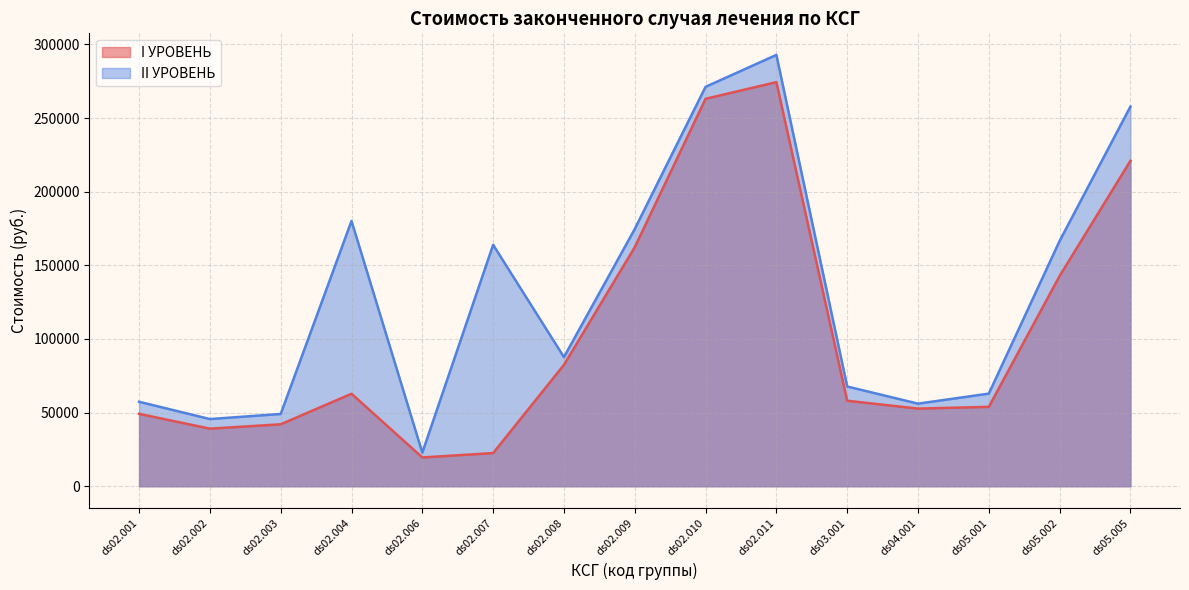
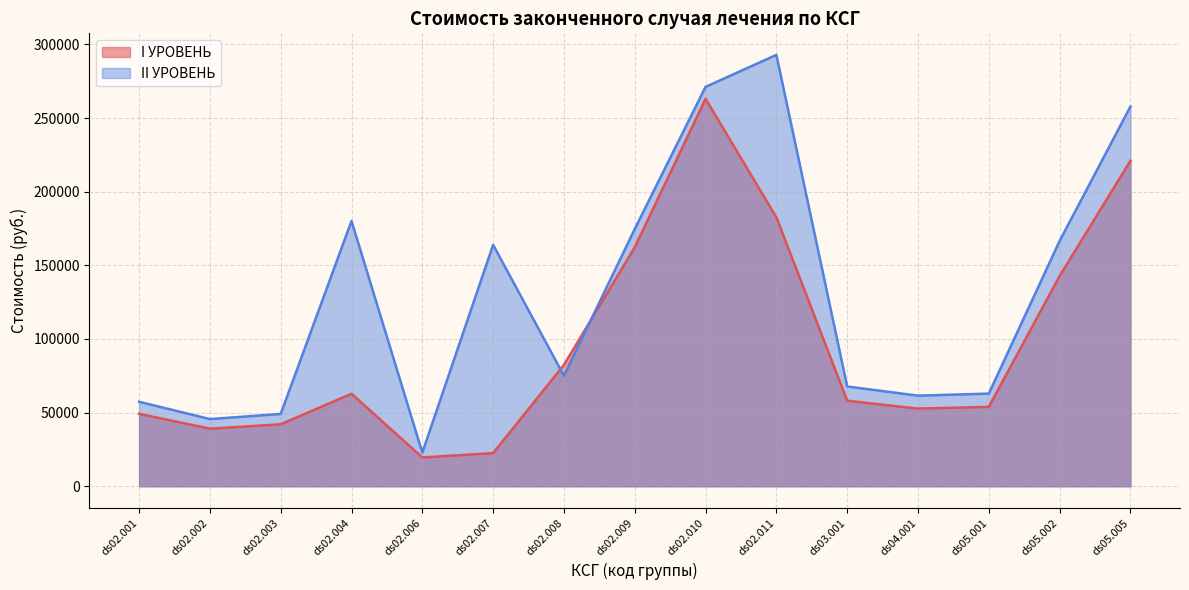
II УРОВЕНЬ, ds02.008: 88000 -> 75000
I УРОВЕНЬ, ds02.011: 274000 -> 183000
II УРОВЕНЬ, ds04.001: 56000 -> 62000
